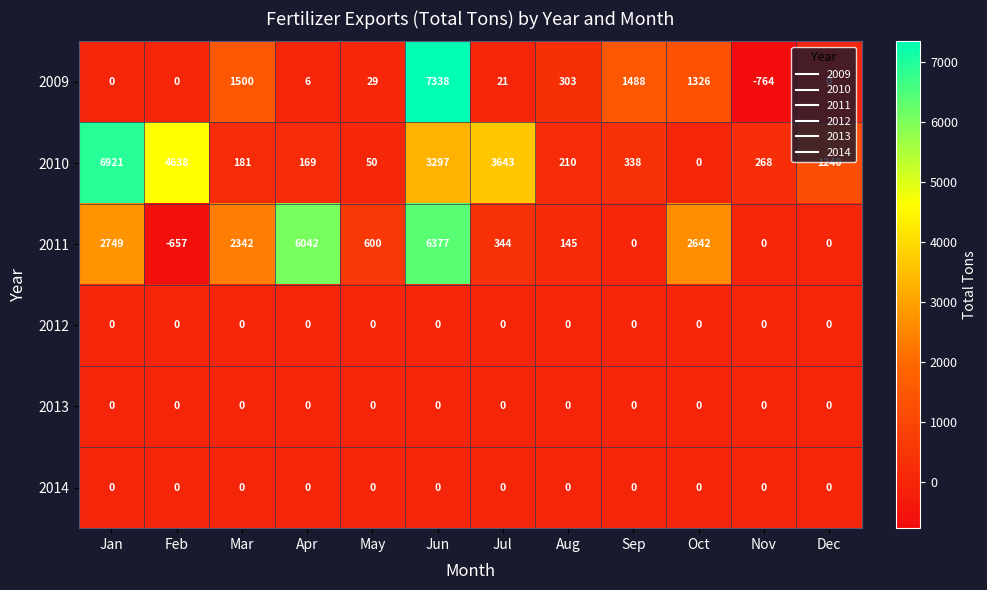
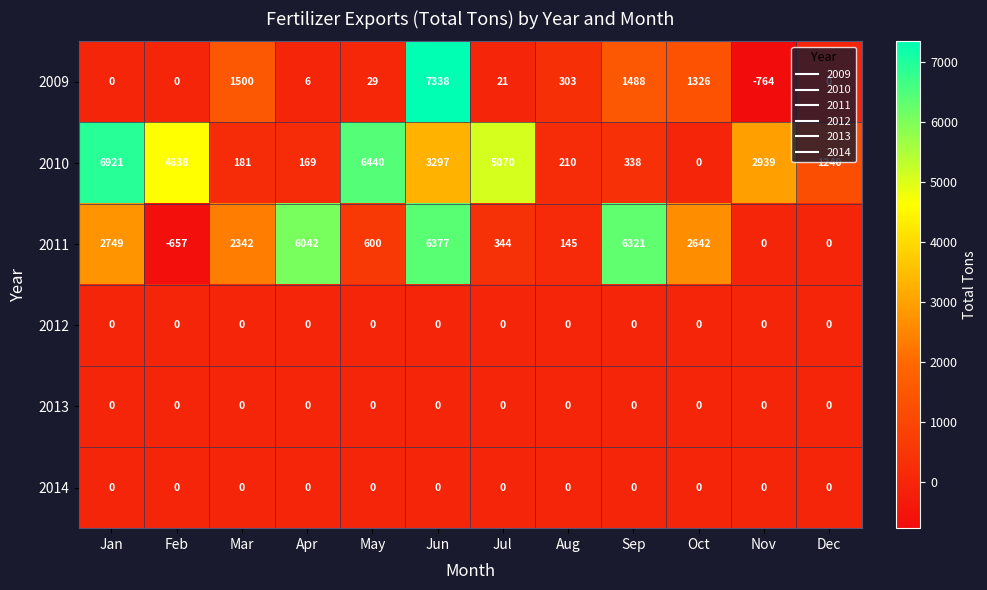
2010, May: 50 -> 6440
2010, Jul: 3643 -> 5070
2010, Nov: 268 -> 2939
2011, Sep: 0 -> 6321
